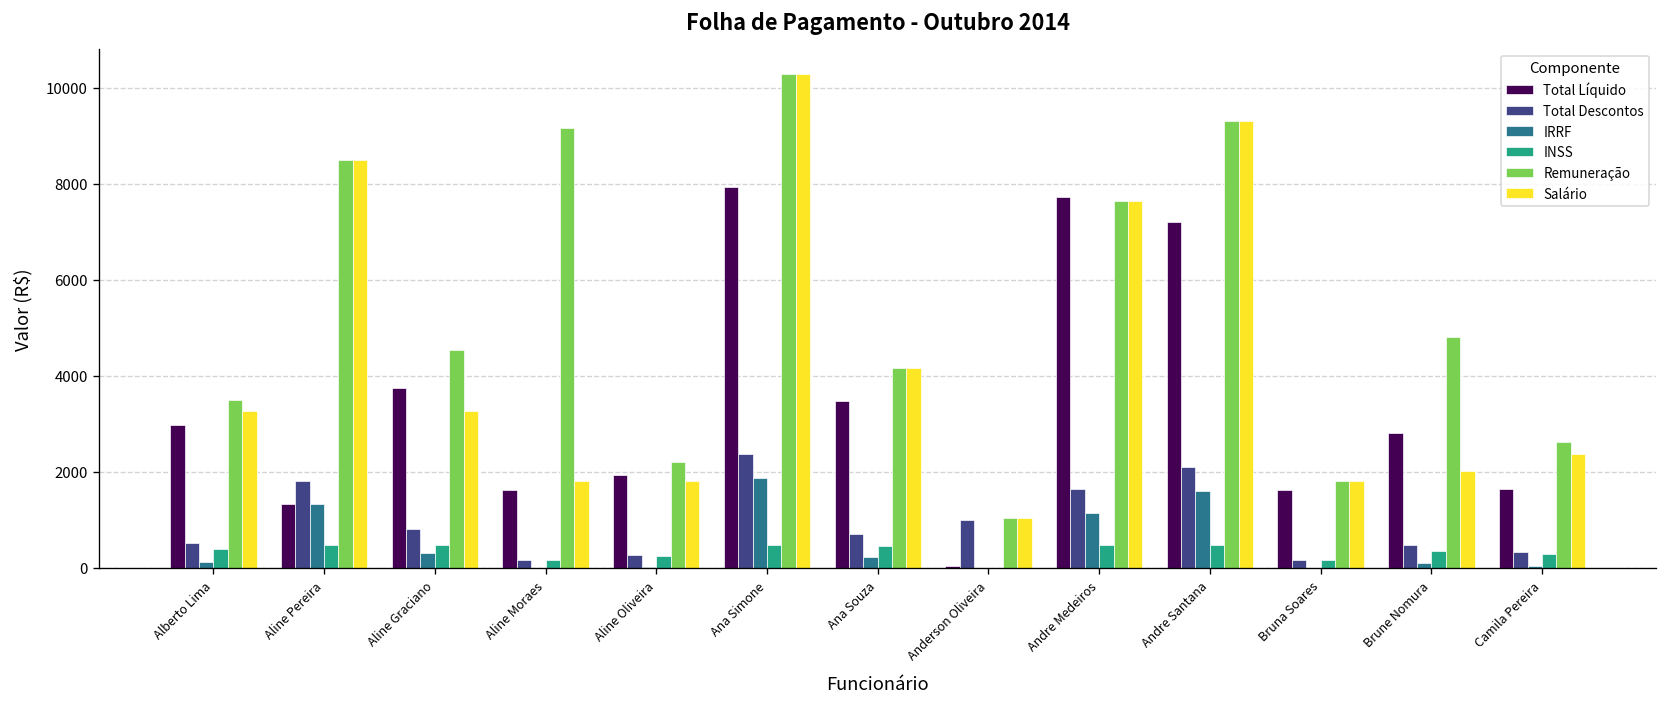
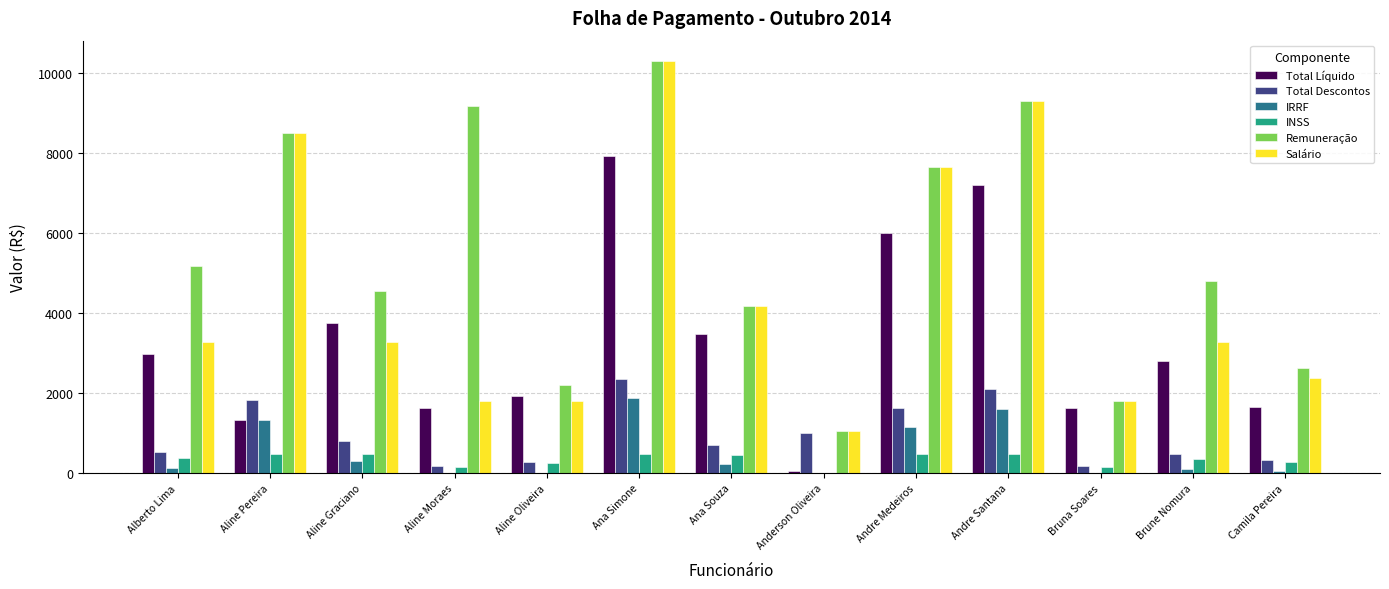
Remuneração, Alberto Lima: 3500 -> 5200
Total Líquido, Andre Medeiros: 7700 -> 6000
Salário, Brune Nomura: 2000 -> 3300
